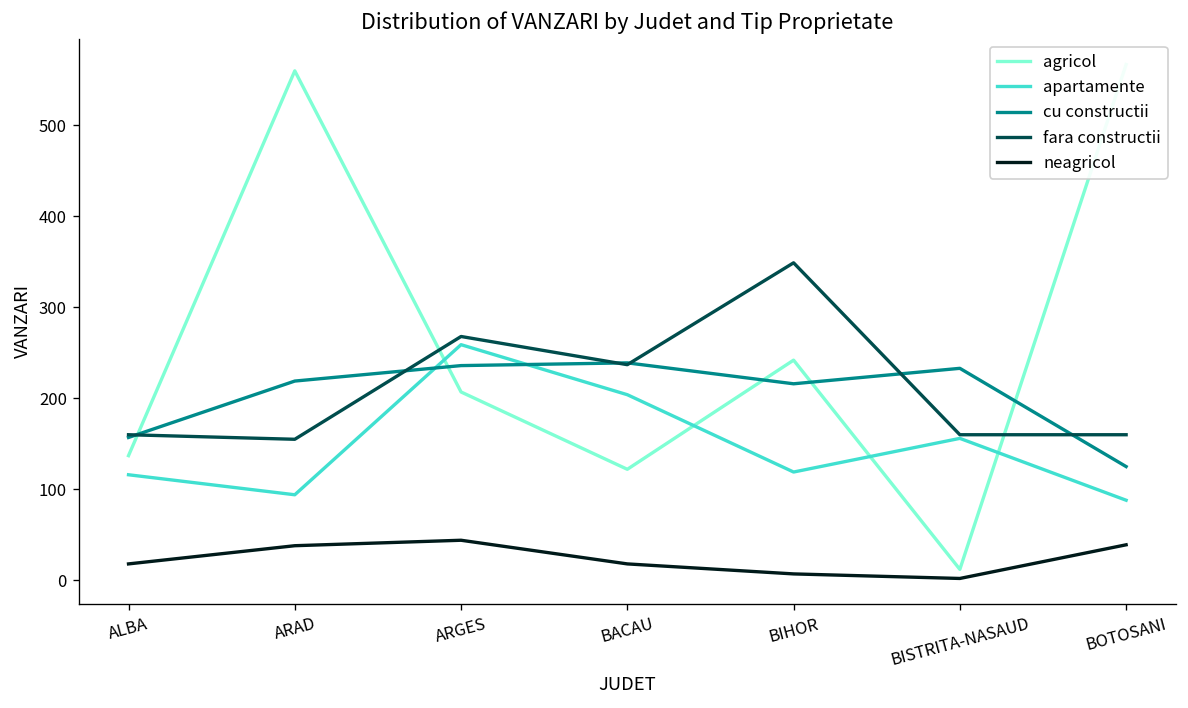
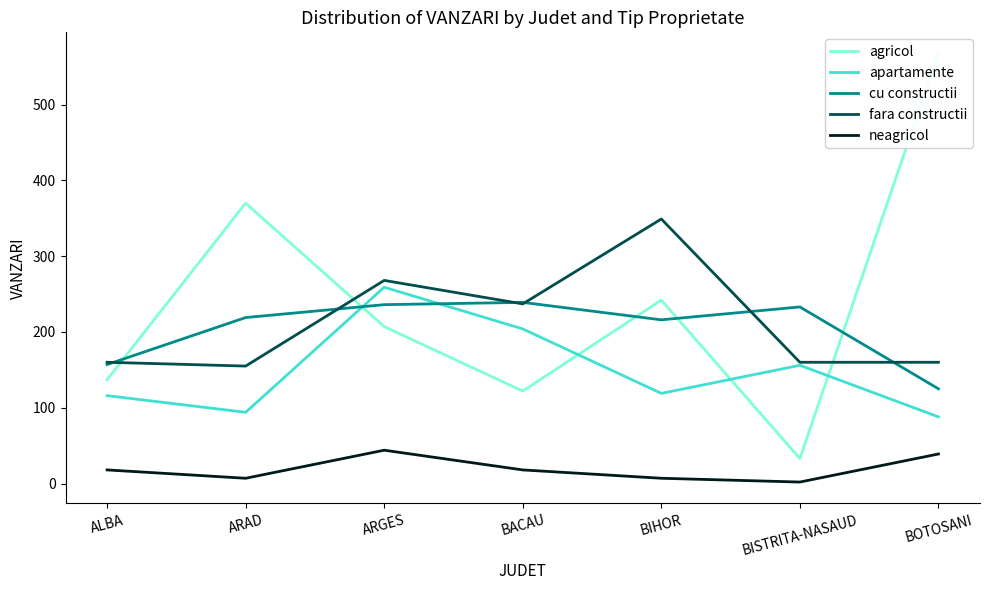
agricol, ARAD: 560 -> 370
neagricol, ARAD: 40 -> 10
agricol, BISTRITA-NASAUD: 10 -> 30
